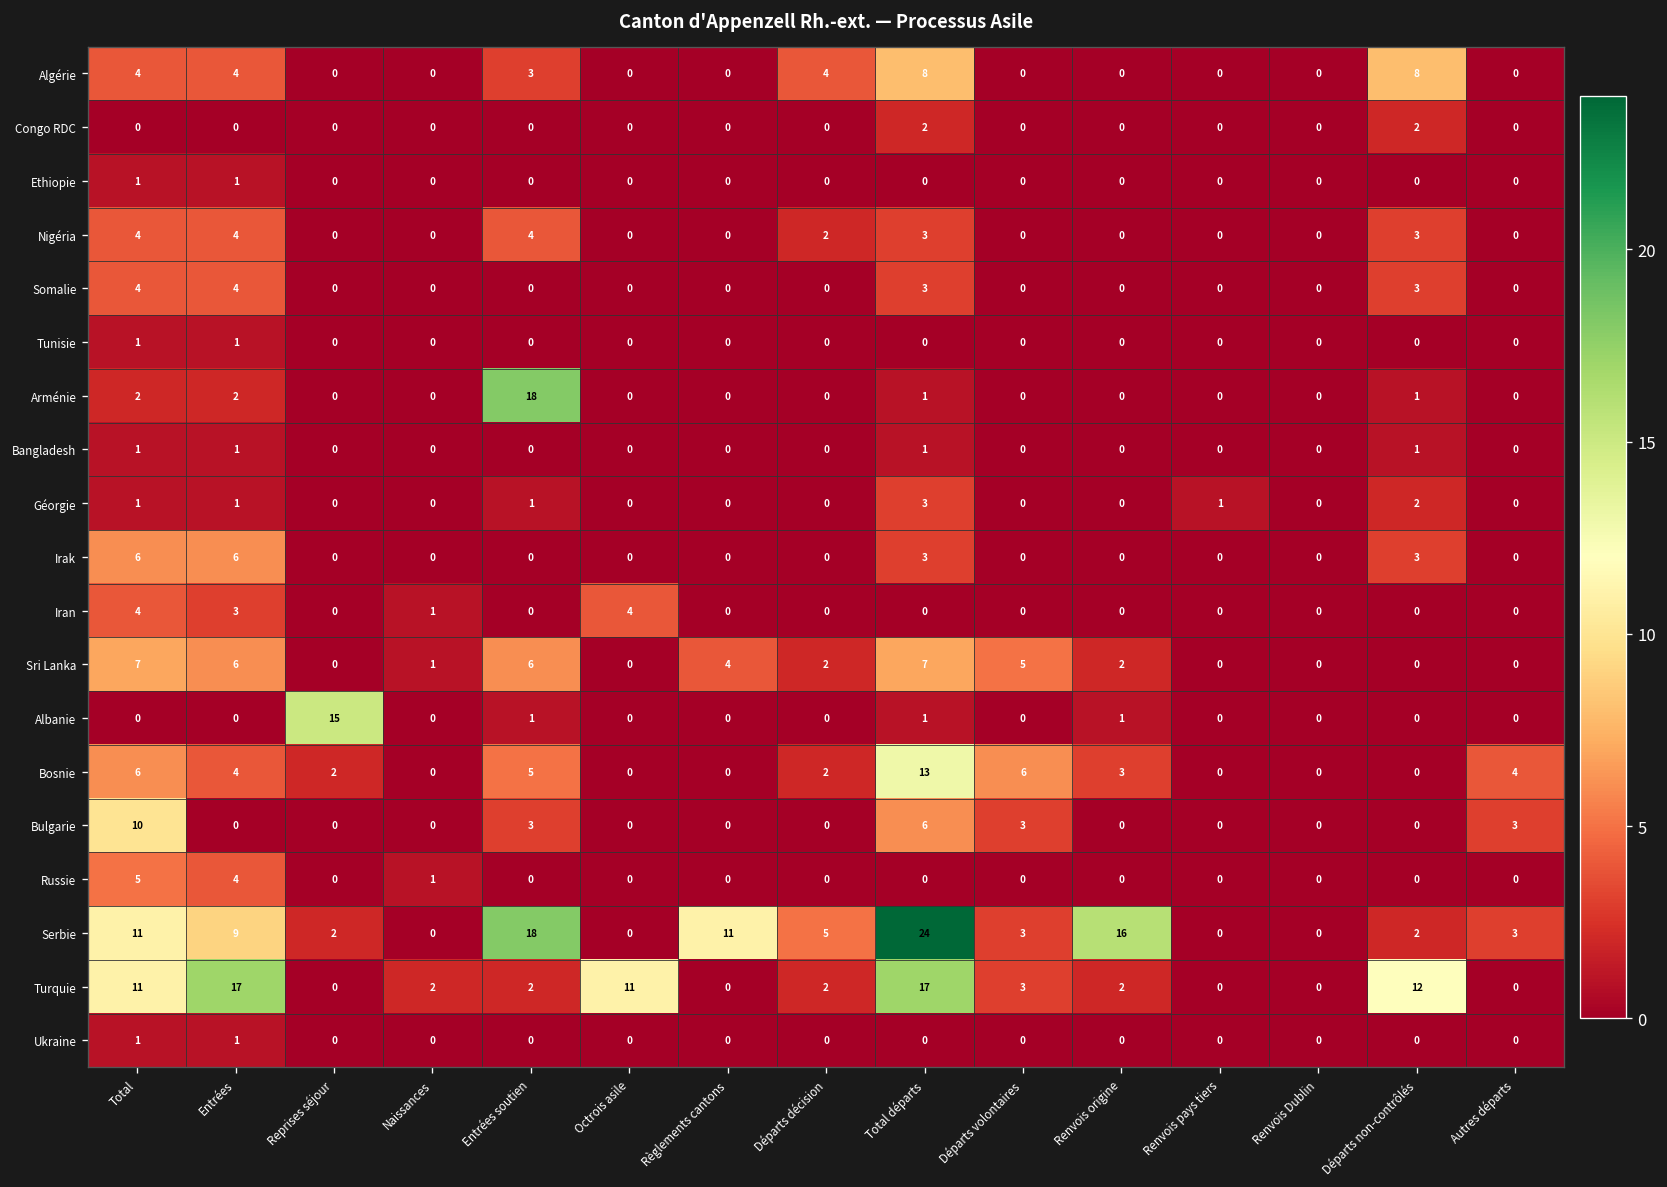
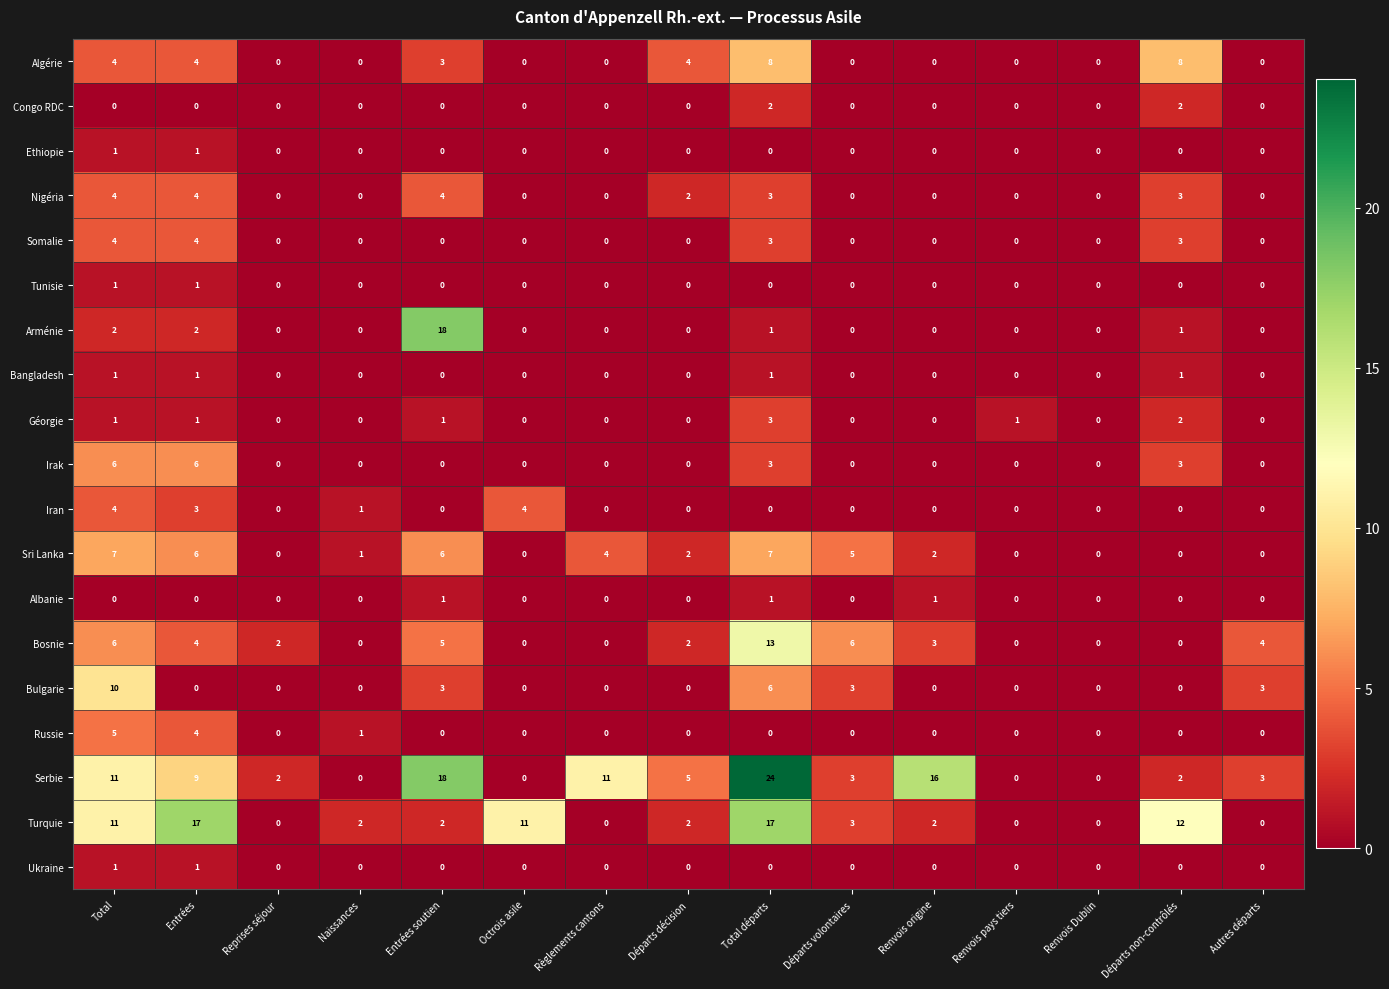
Albanie, Reprises séjour: 15 -> 0
